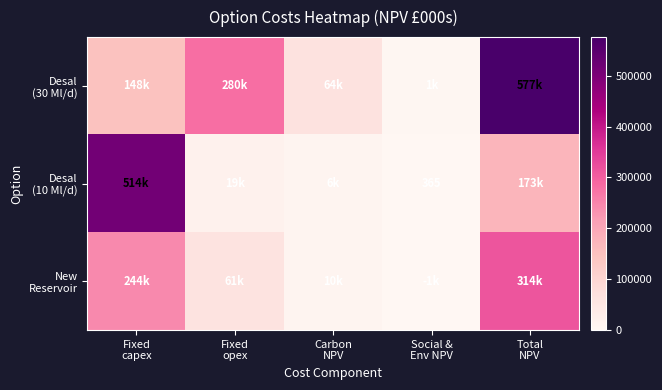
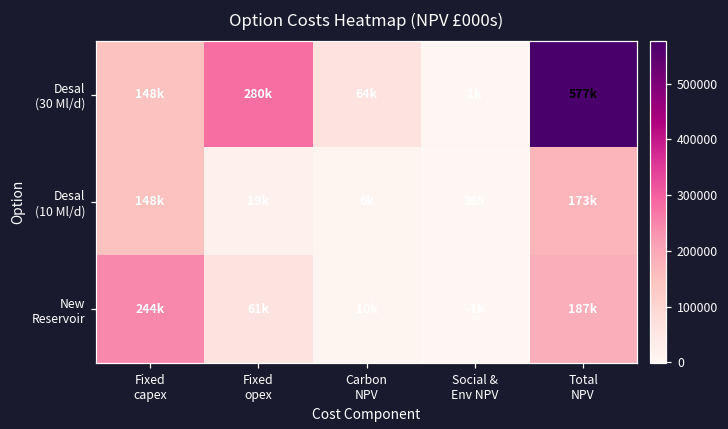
Desal (10 Ml/d), Fixed capex: 514k -> 148k
New Reservoir, Total NPV: 314k -> 187k
